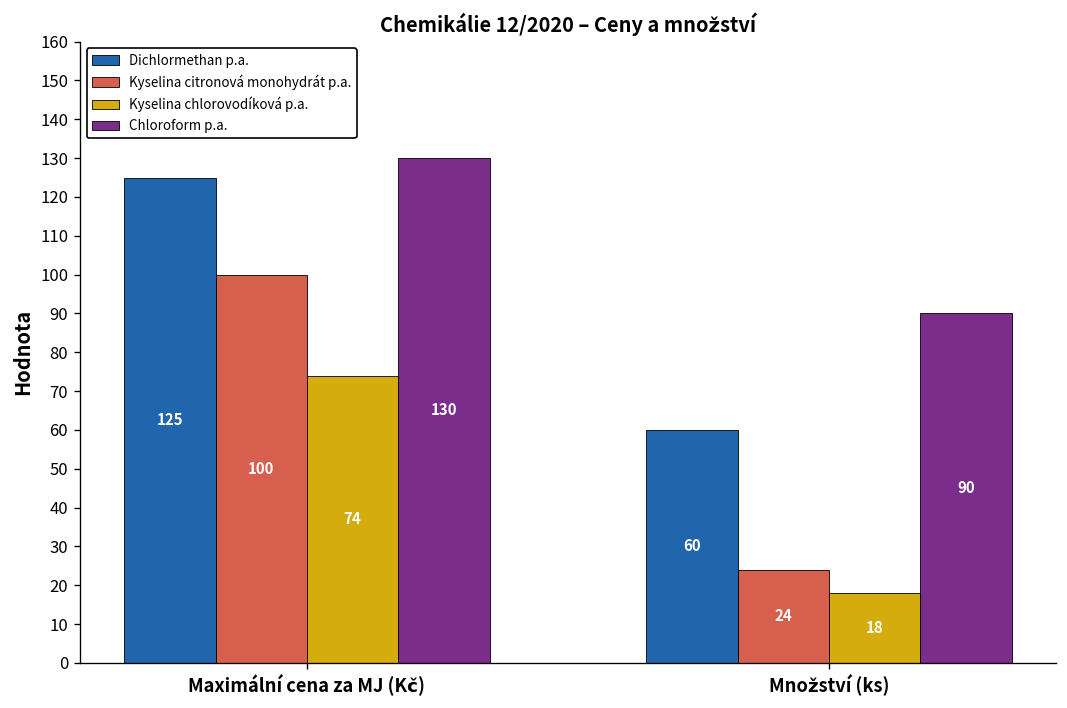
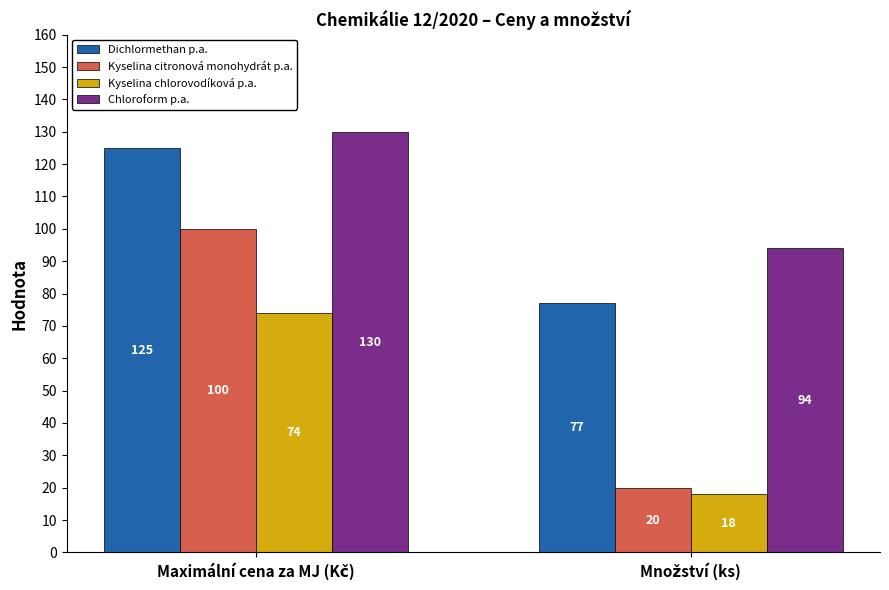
Dichlormethan p.a., Množství (ks): 60 -> 77
Kyselina citronová monohydrát p.a., Množství (ks): 24 -> 20
Chloroform p.a., Množství (ks): 90 -> 94
